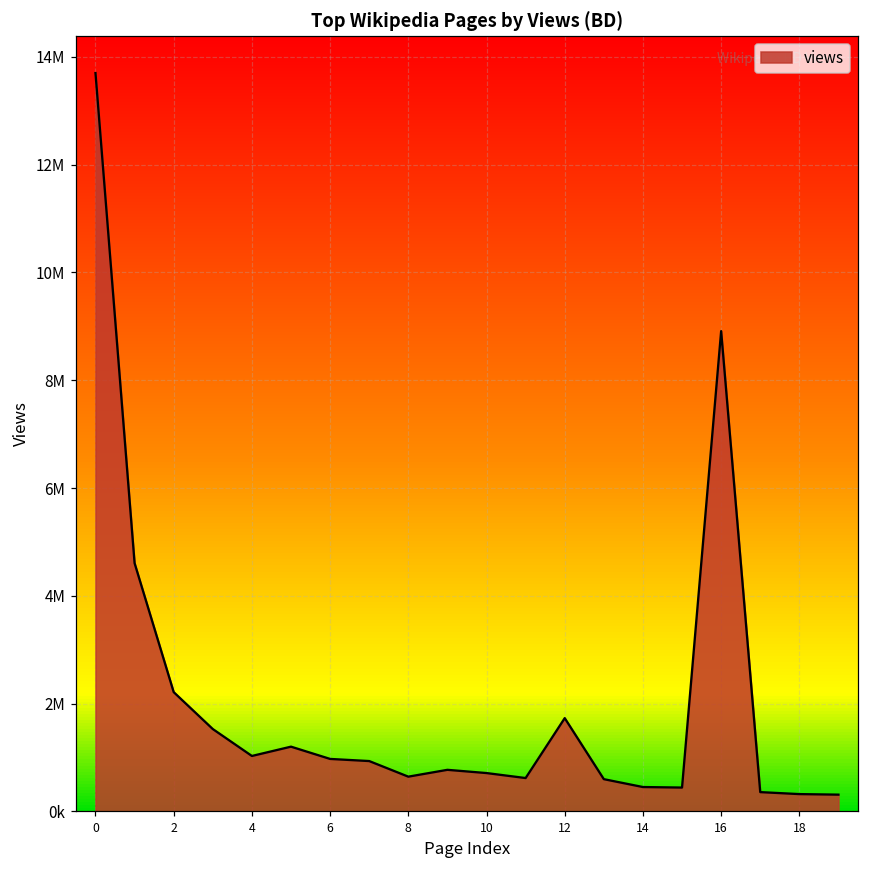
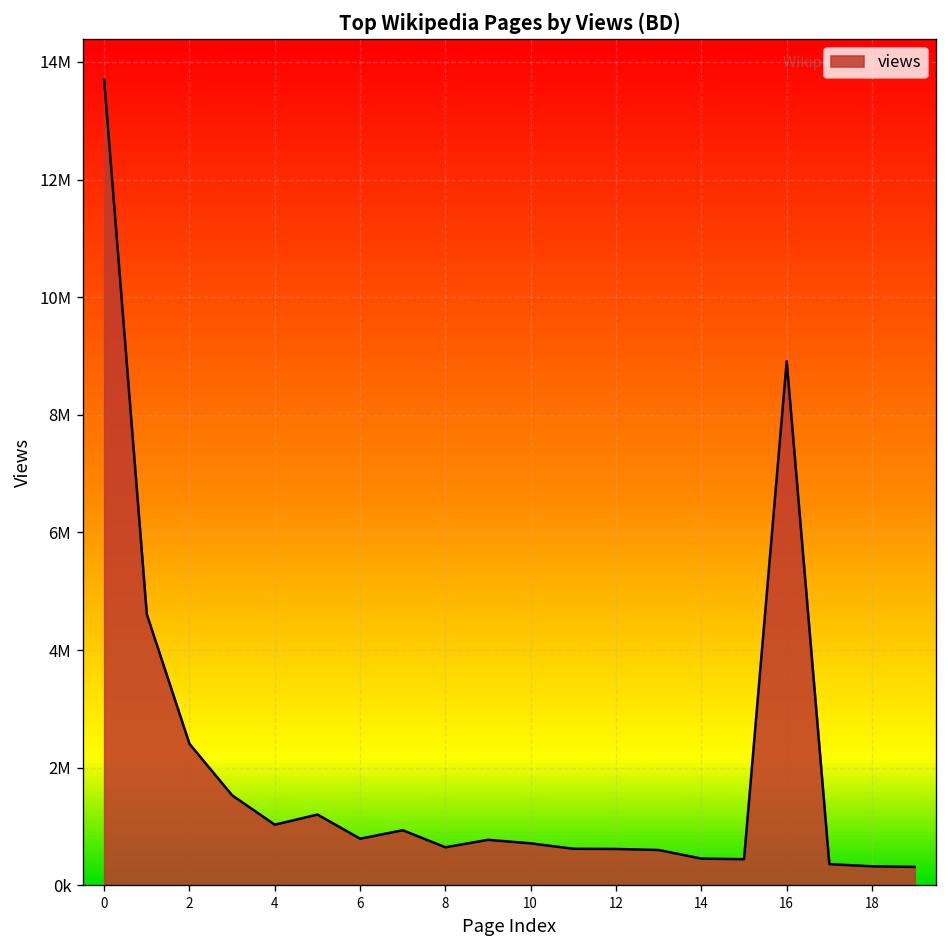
2: 2200000 -> 2400000
6: 1000000 -> 800000
12: 1700000 -> 600000
